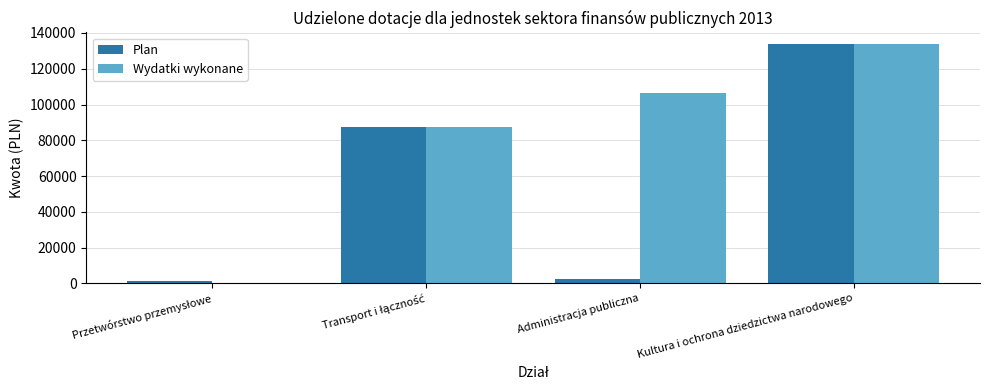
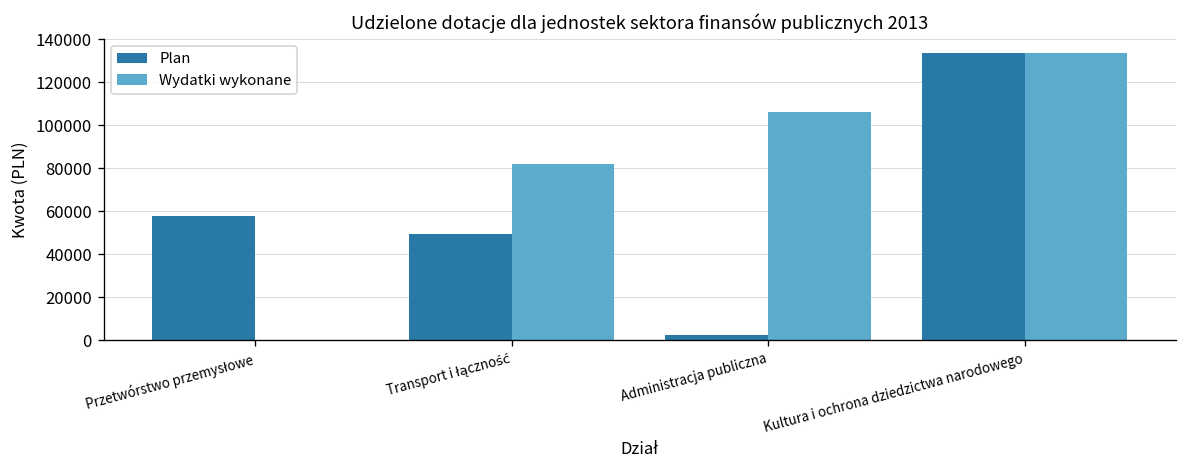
Plan, Przetwórstwo przemysłowe: 2000 -> 58000
Plan, Transport i łączność: 88000 -> 49000
Wydatki wykonane, Transport i łączność: 88000 -> 82000
